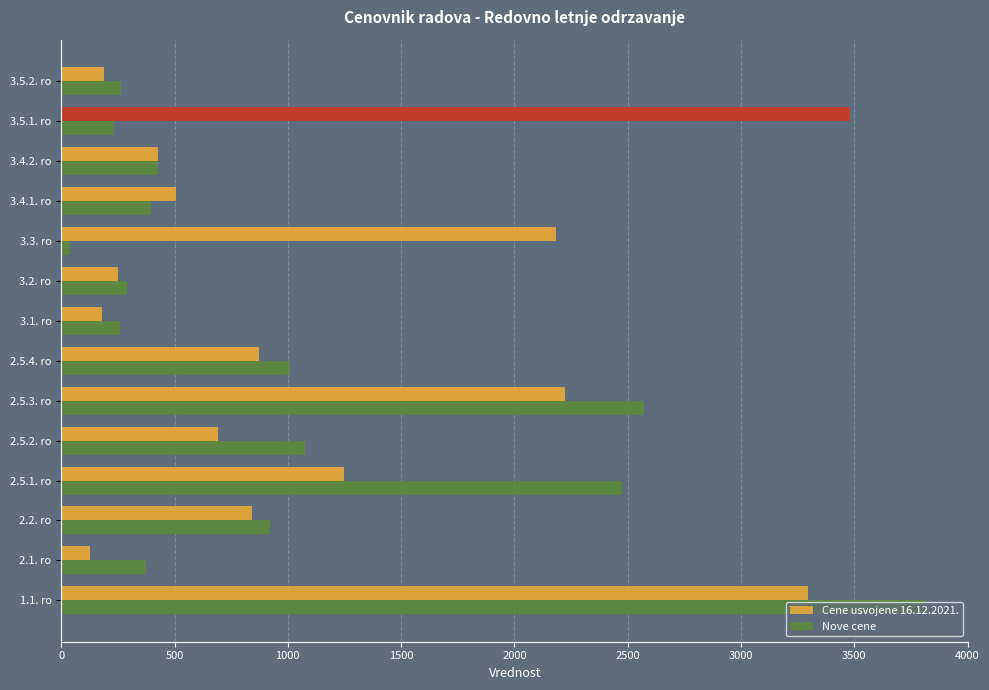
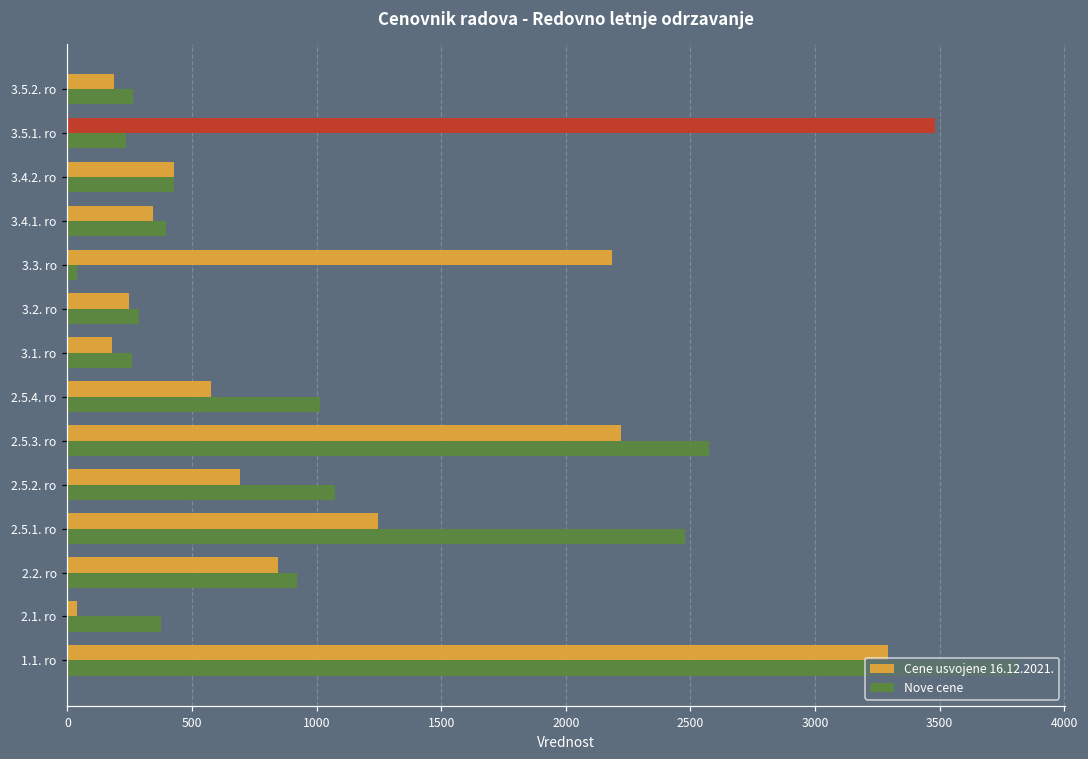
Cene usvojene 16.12.2021., 3.4.1. ro: 510 -> 340
Cene usvojene 16.12.2021., 2.5.4. ro: 870 -> 580
Cene usvojene 16.12.2021., 2.1. ro: 130 -> 40
